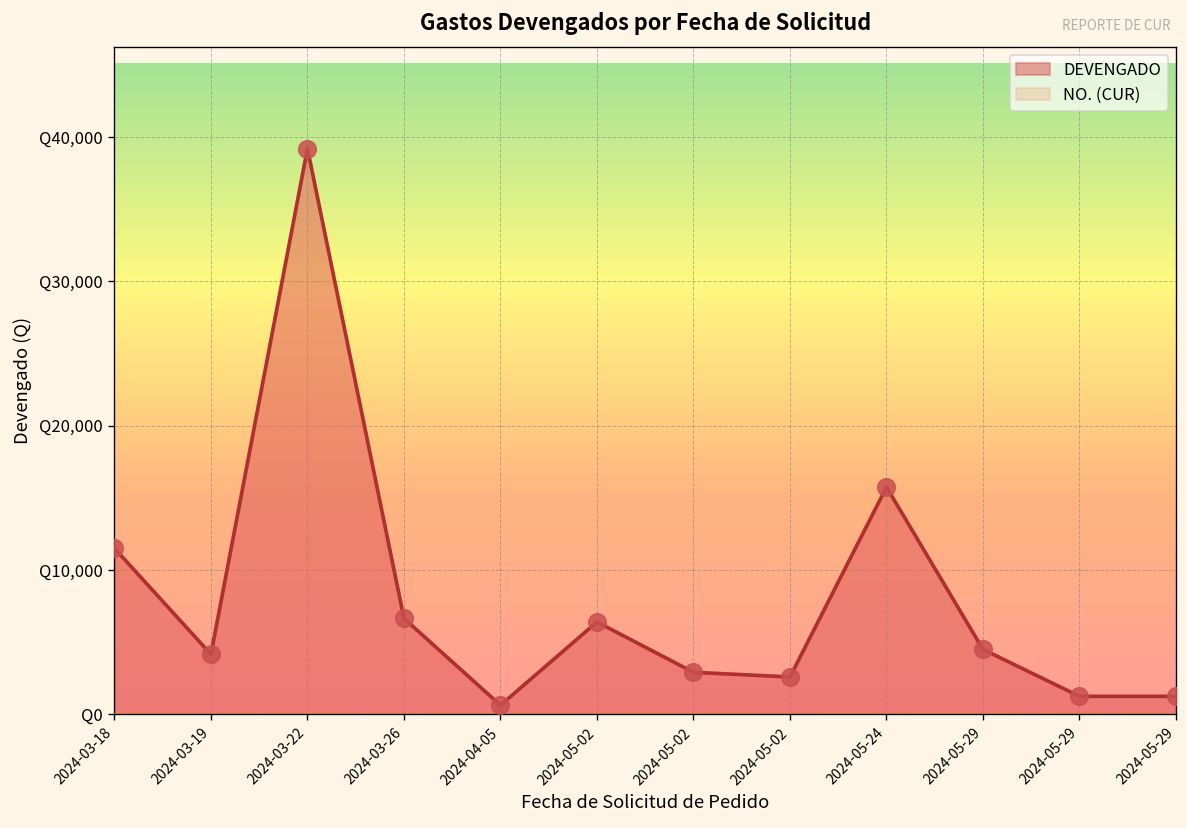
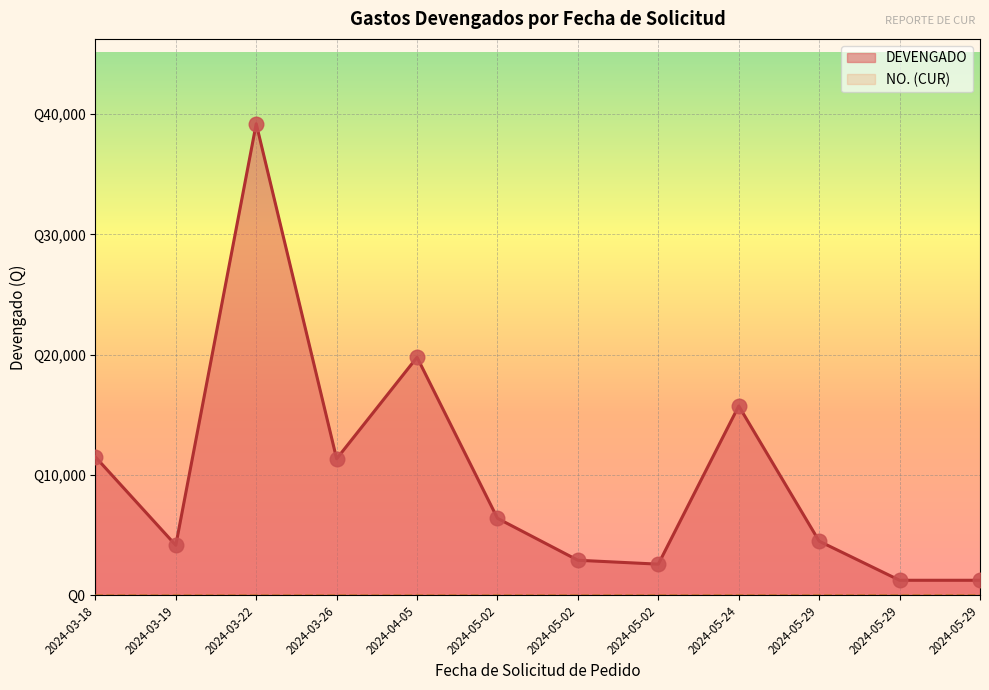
DEVENGADO, 2024-03-26: Q6,600 -> Q11,300
DEVENGADO, 2024-04-05: Q600 -> Q19,800
